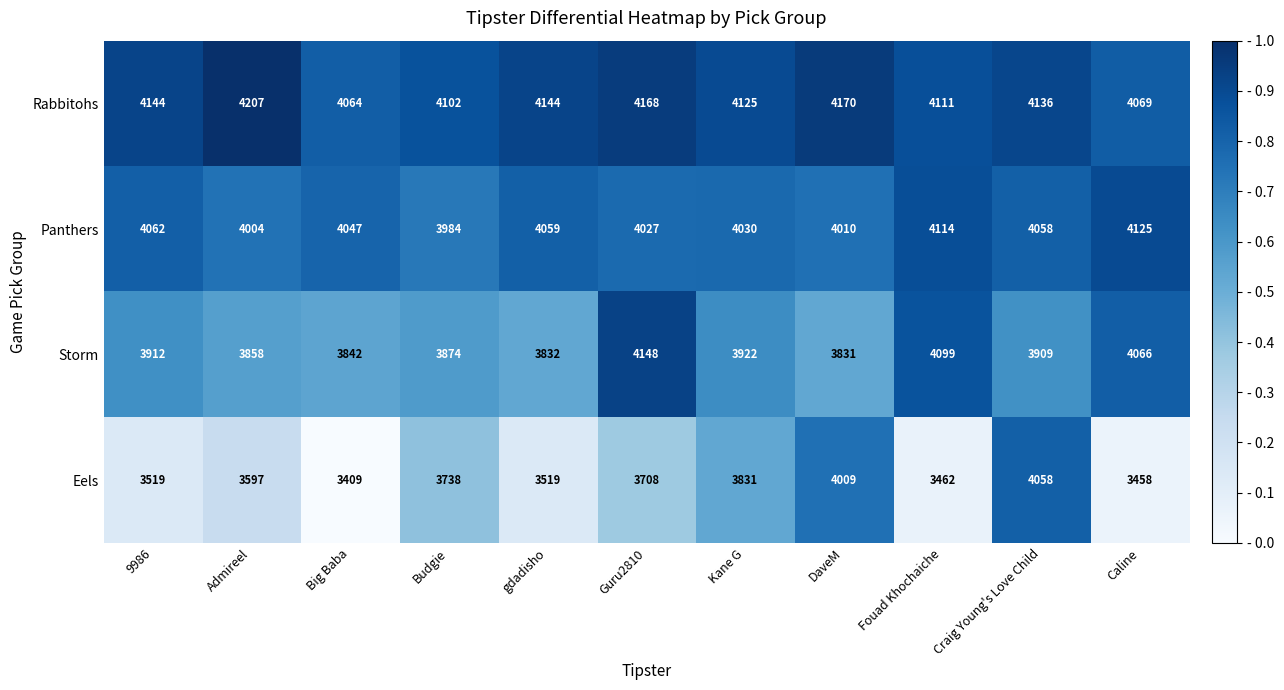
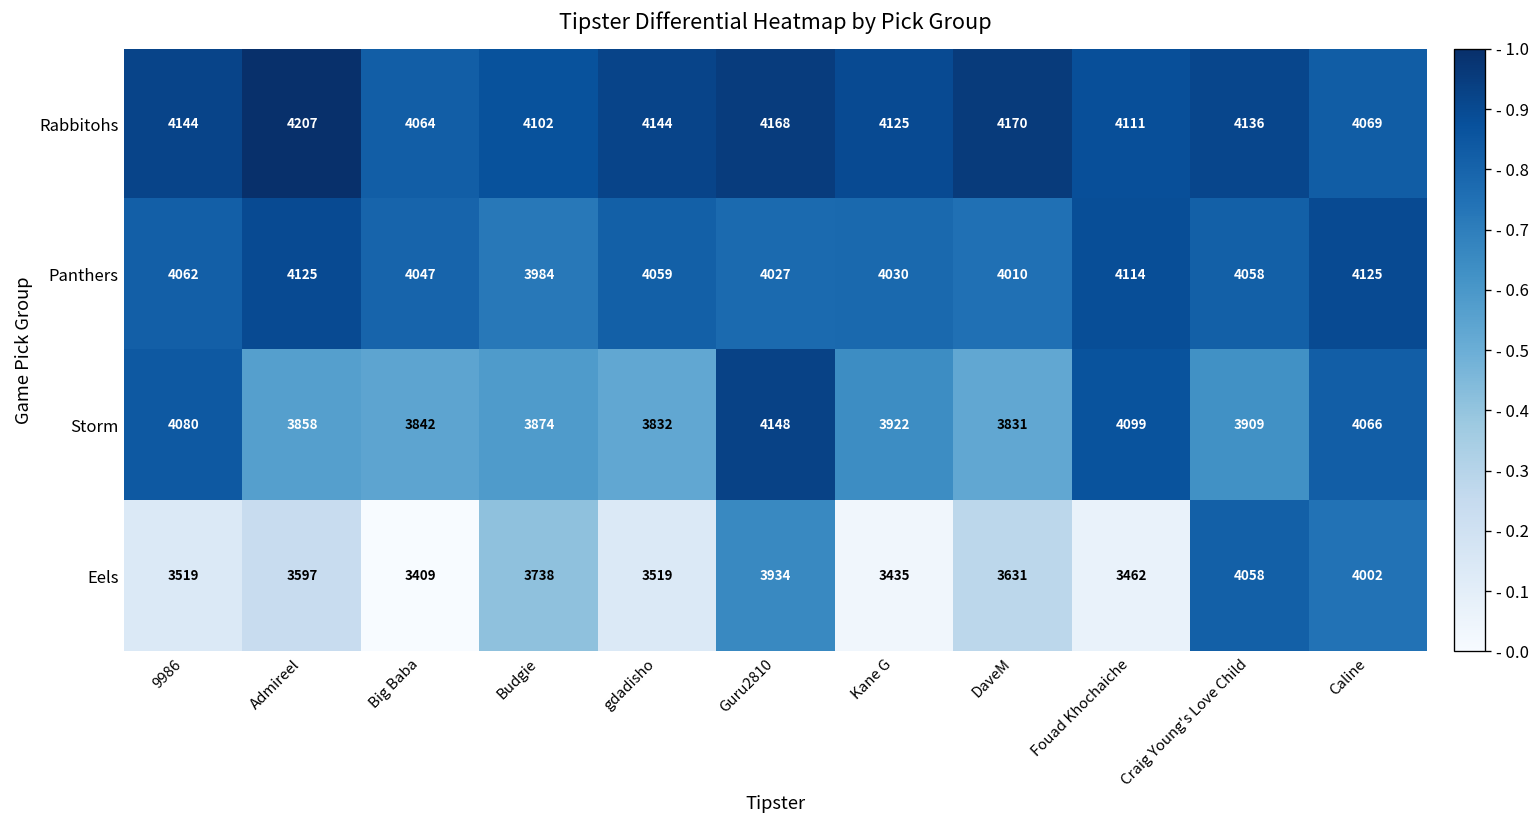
Panthers, Admireel: 4004 -> 4125
Storm, 9986: 3912 -> 4080
Eels, Guru2810: 3708 -> 3934
Eels, Kane G: 3831 -> 3435
Eels, DaveM: 4009 -> 3631
Eels, Caline: 3458 -> 4002
